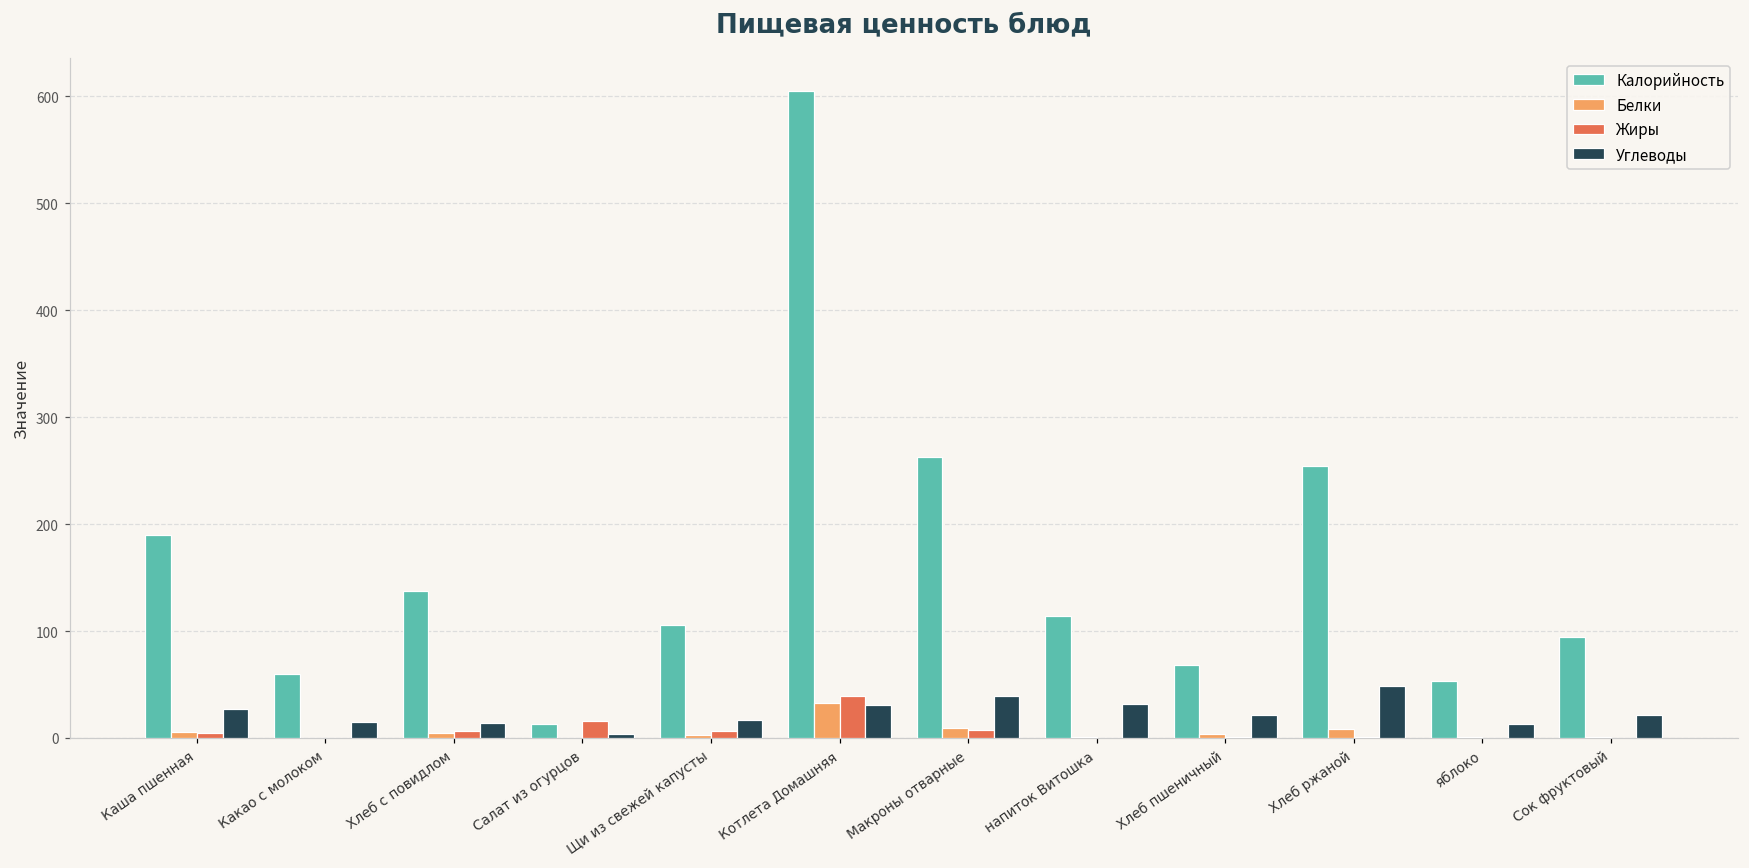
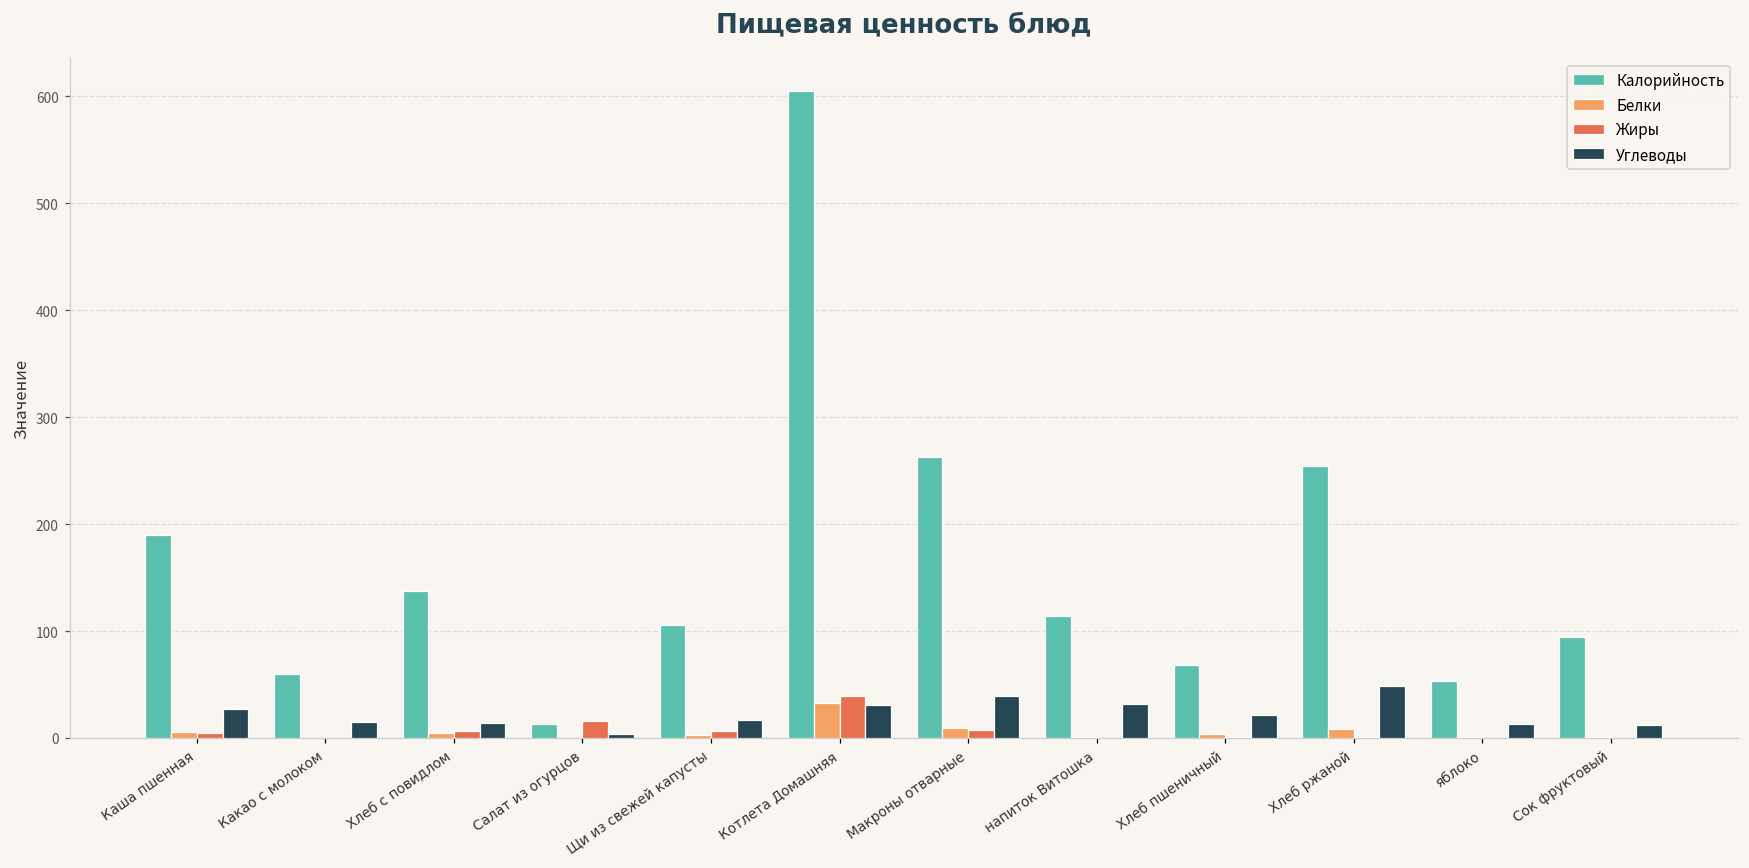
Углеводы, Сок фруктовый: 20 -> 10
